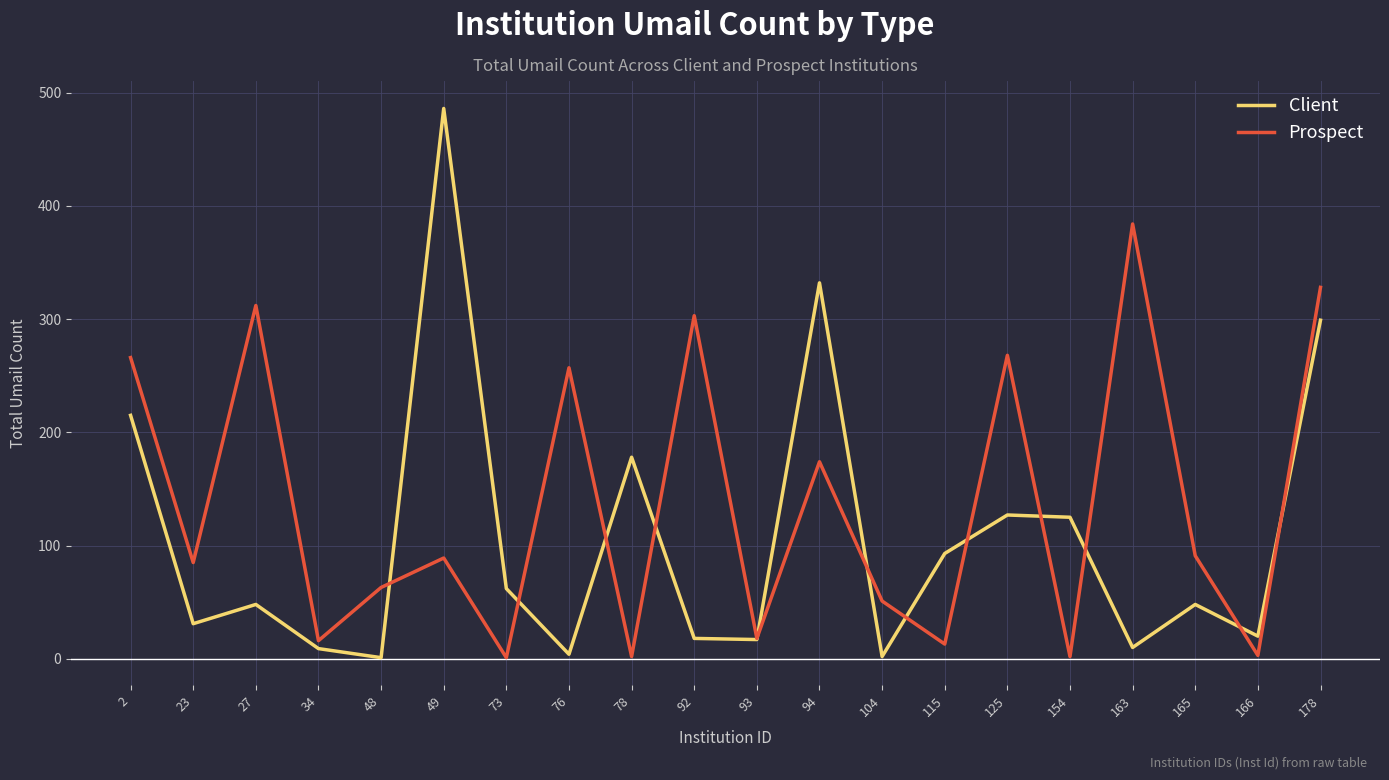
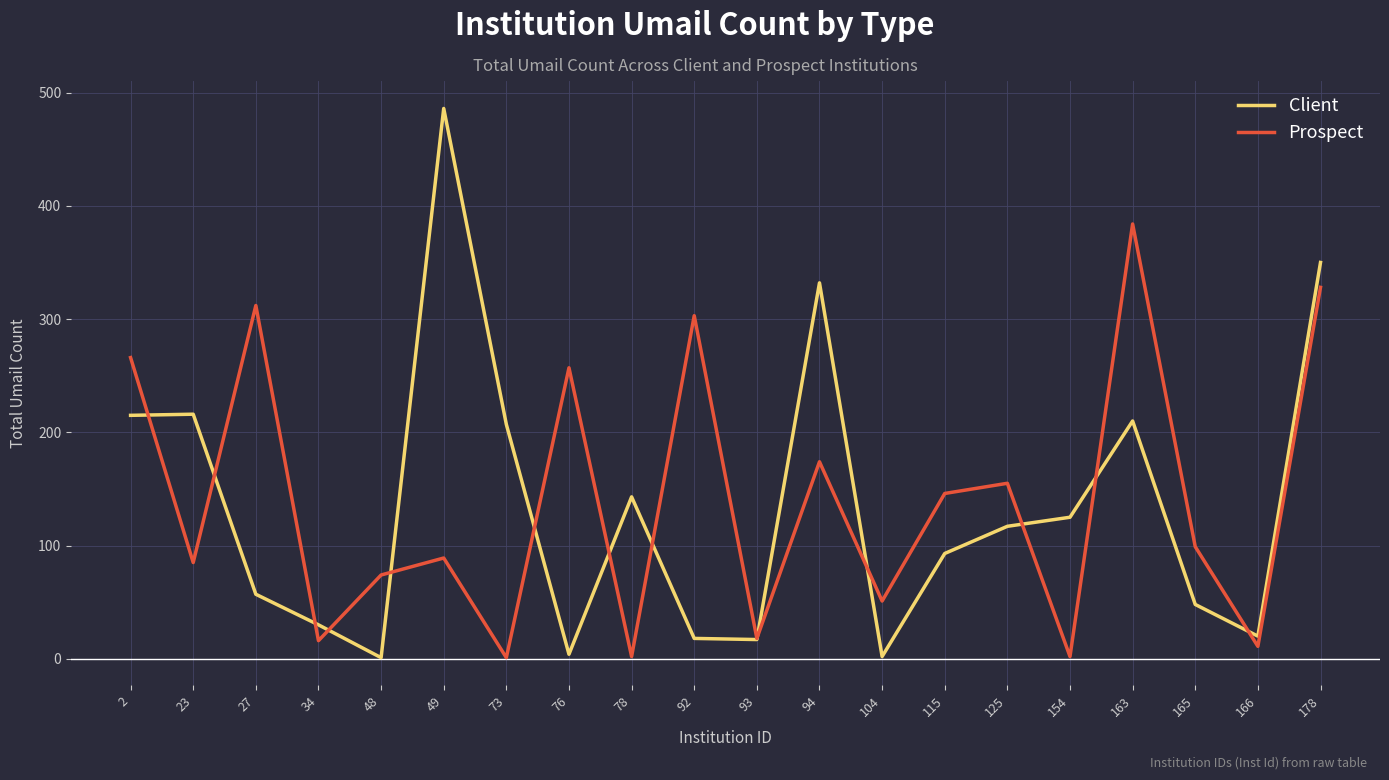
Client, 23: 31 -> 216
Client, 27: 48 -> 57
Client, 34: 9 -> 30
Prospect, 48: 63 -> 74
Client, 73: 62 -> 207
Client, 78: 178 -> 143
Prospect, 115: 13 -> 146
Client, 125: 127 -> 117
Prospect, 125: 268 -> 155
Client, 163: 10 -> 210
Prospect, 165: 91 -> 99
Prospect, 166: 3 -> 11
Client, 178: 299 -> 350
